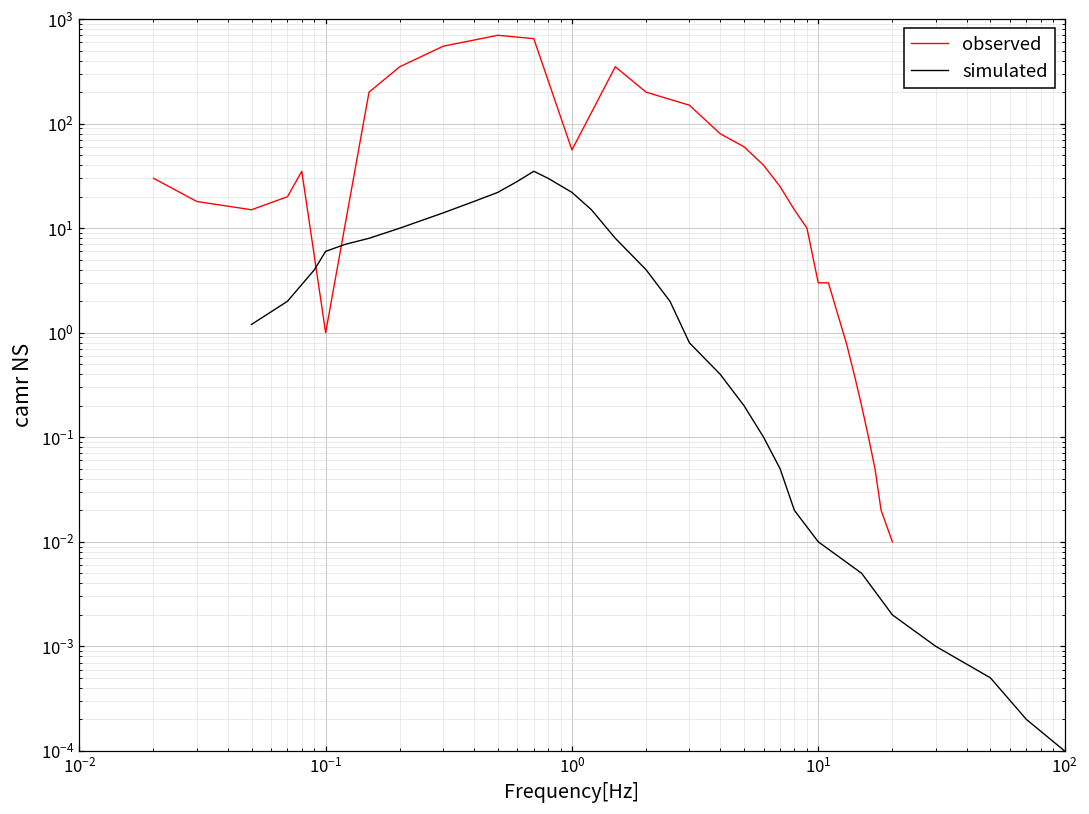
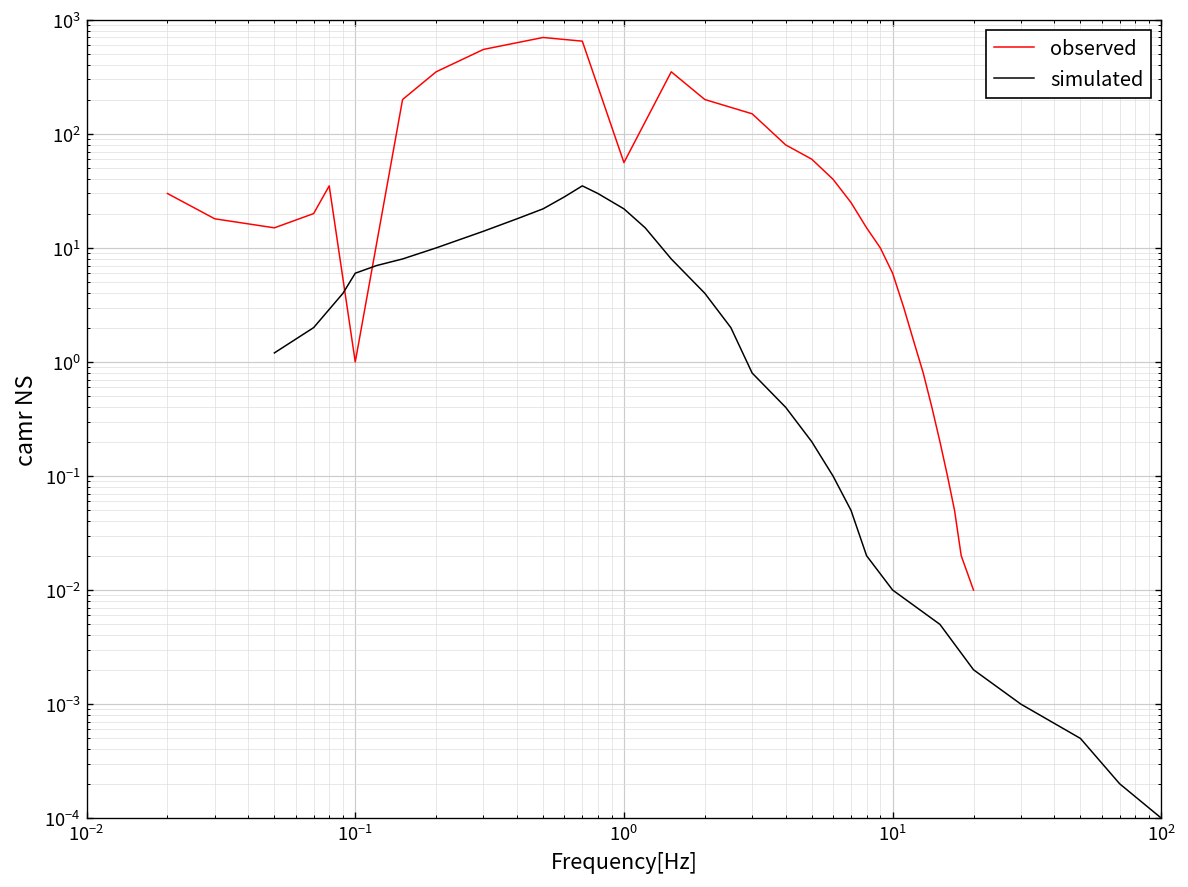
observed, 10^1: 3 -> 6
